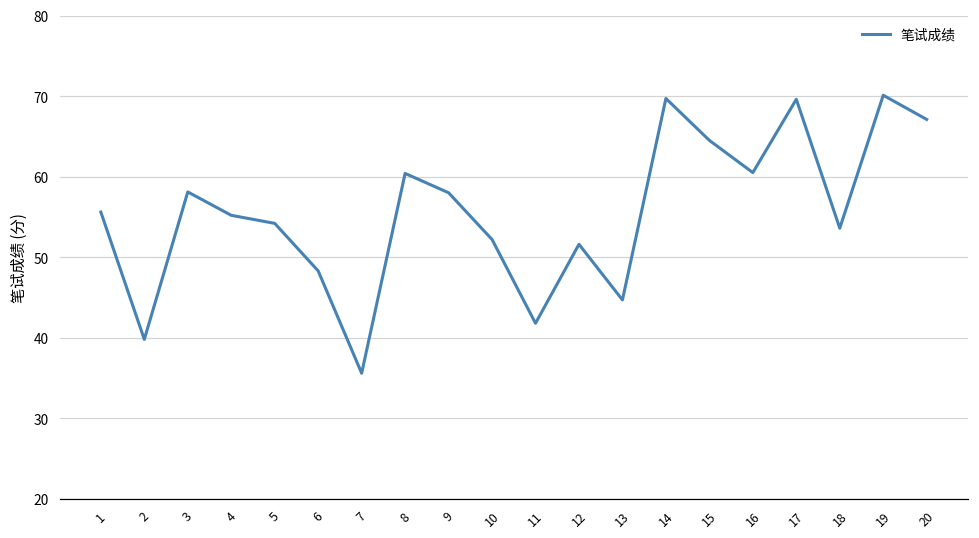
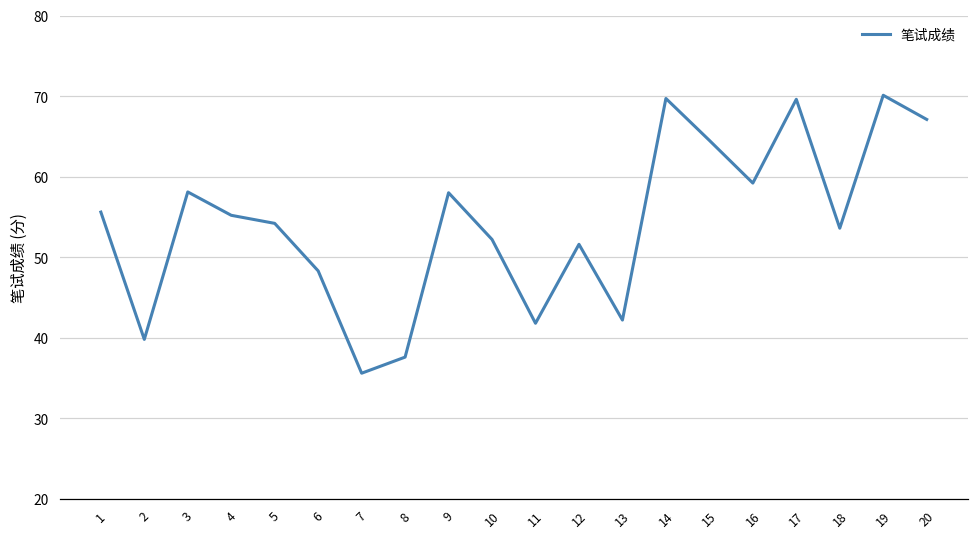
8: 60 -> 38
13: 45 -> 42
16: 61 -> 59
